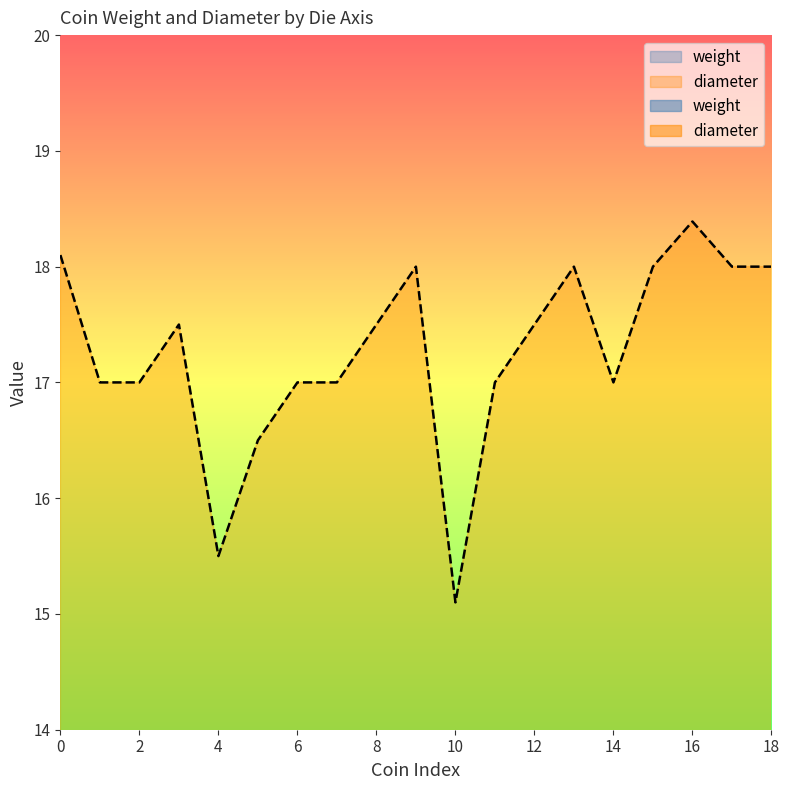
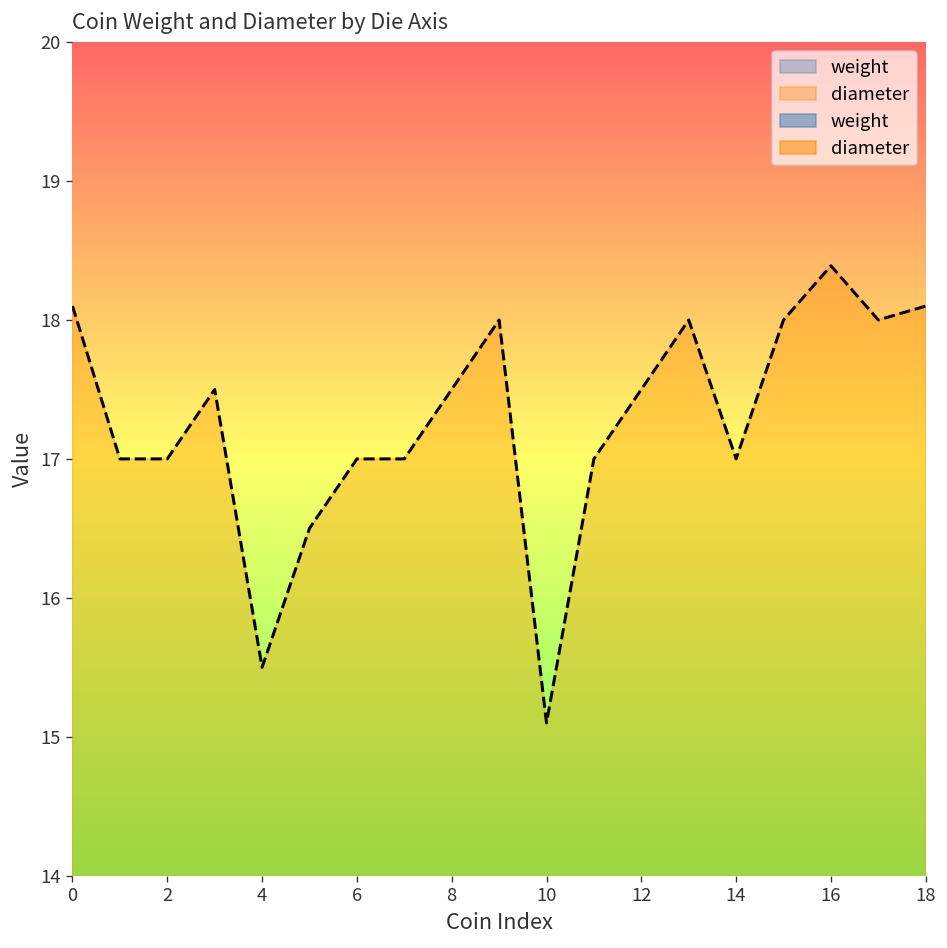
diameter, 18: 18.0 -> 18.1
